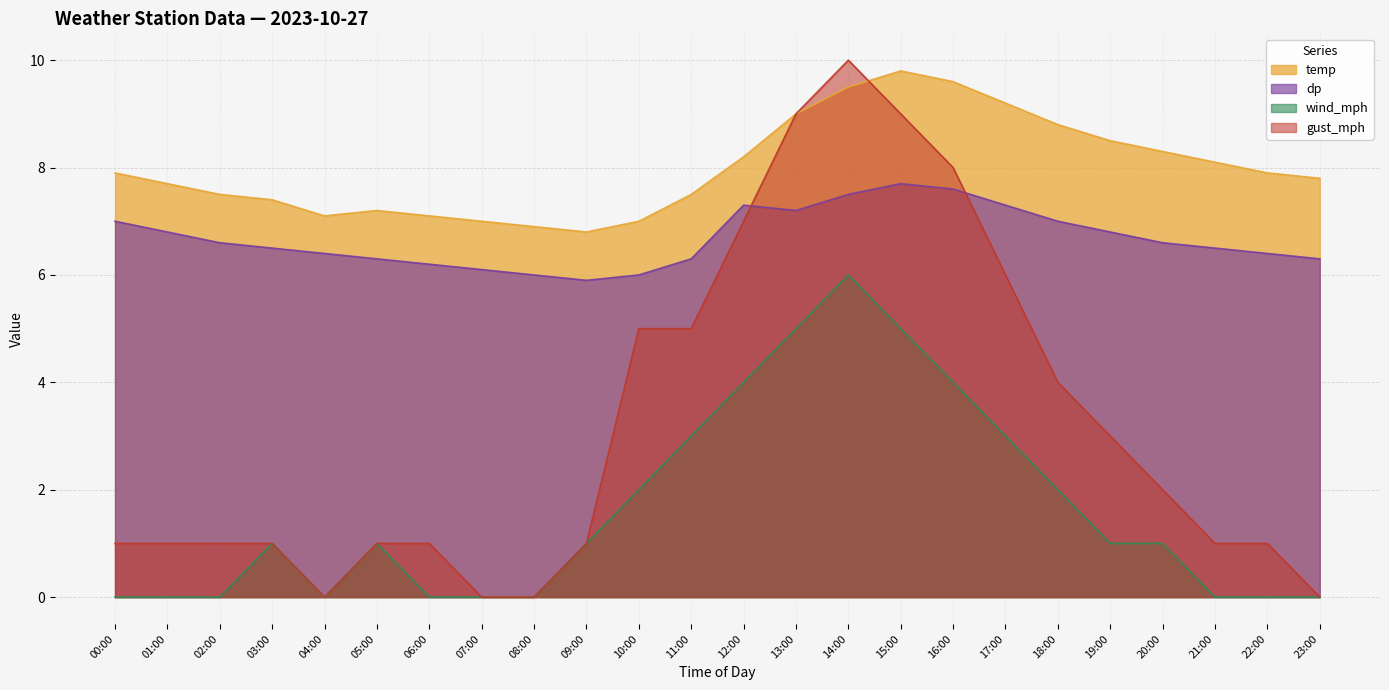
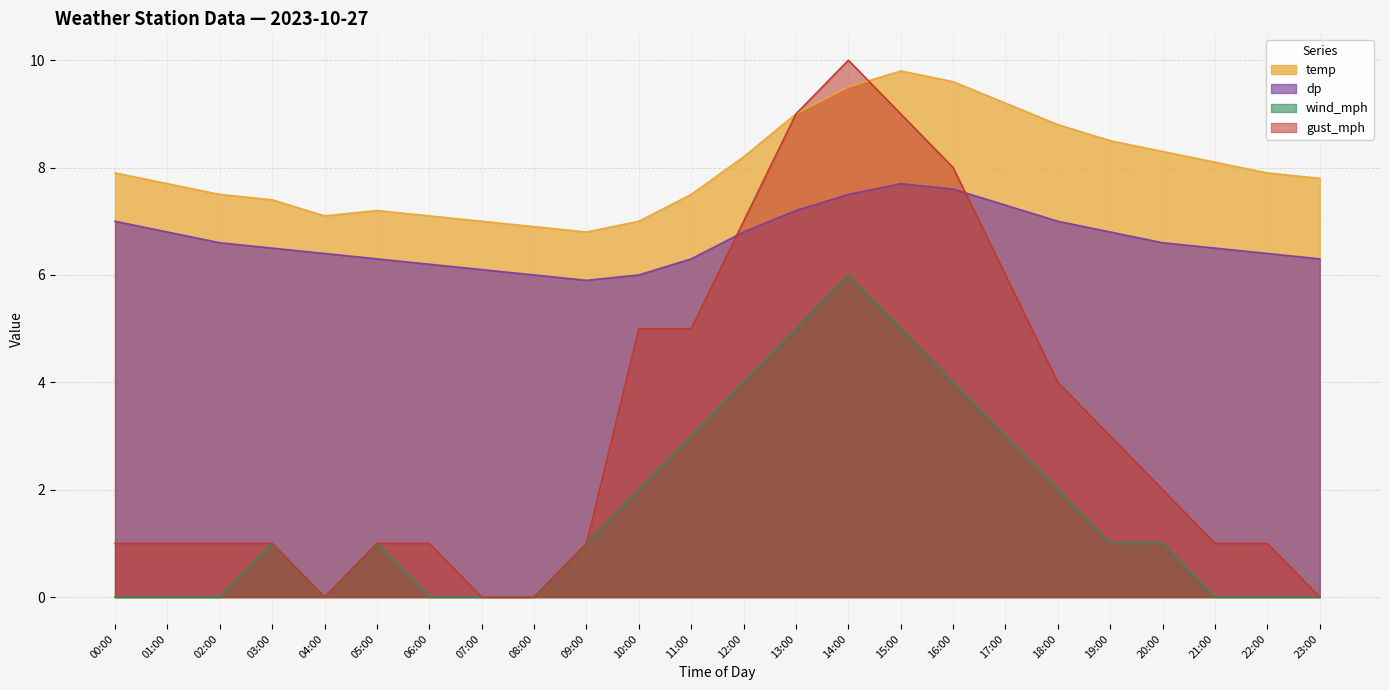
dp, 12:00: 7.3 -> 6.8
